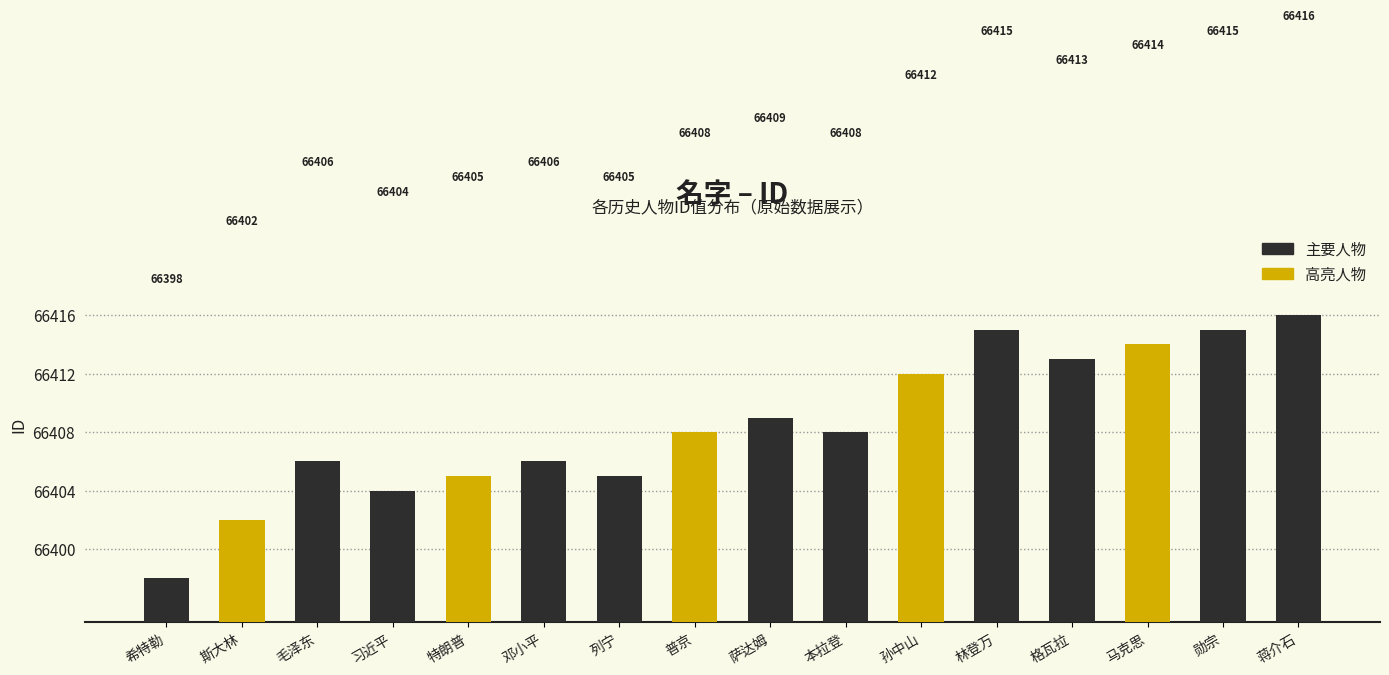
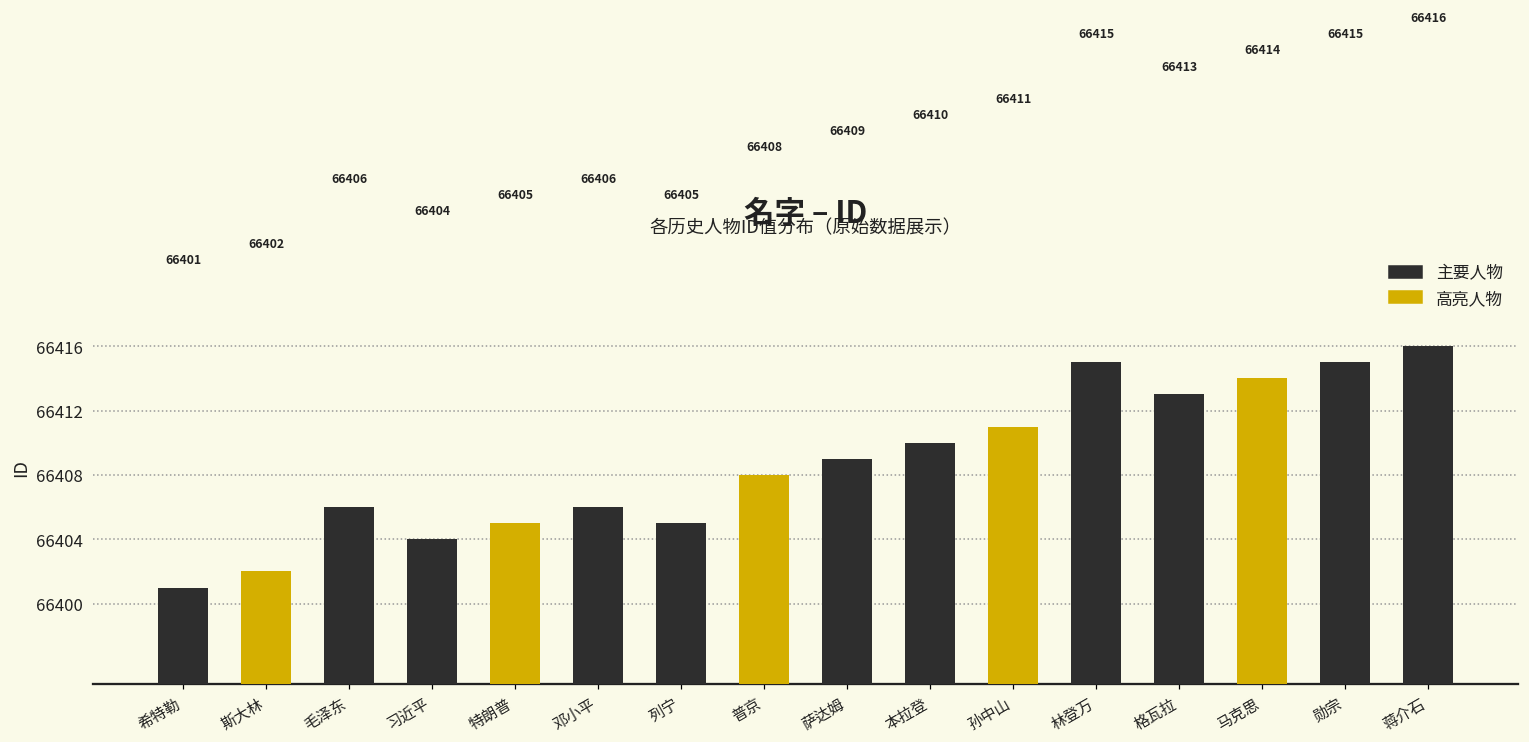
希特勒: 66398 -> 66401
本拉登: 66408 -> 66410
孙中山: 66412 -> 66411
